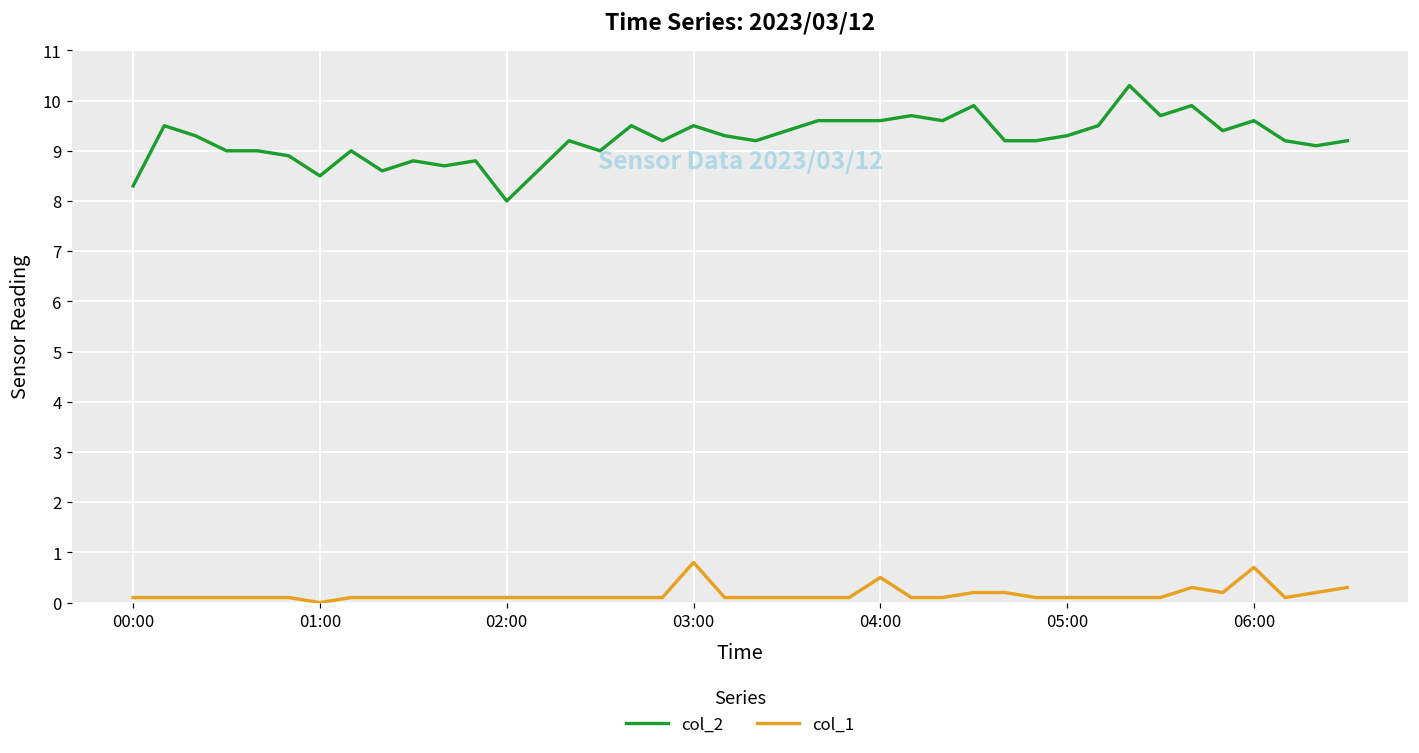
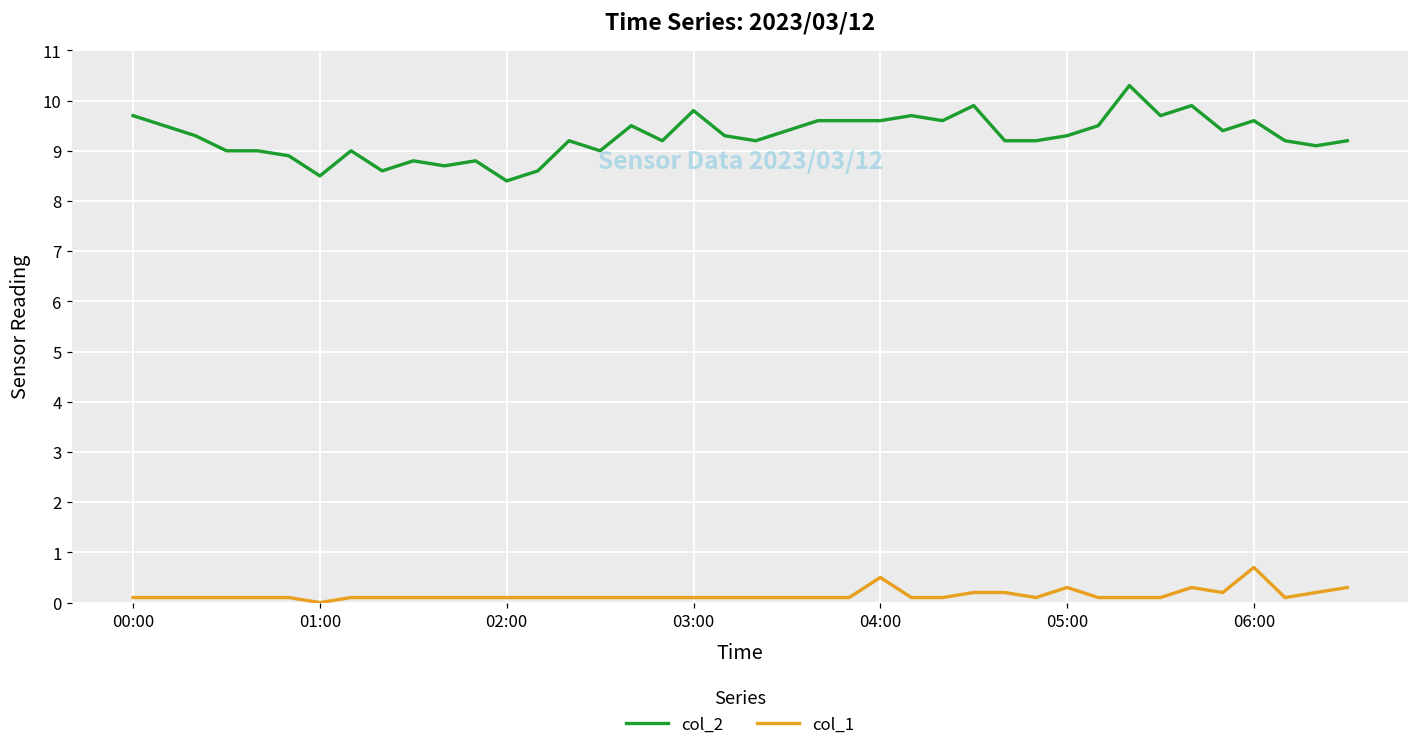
col_2, 00:00: 8.3 -> 9.7
col_2, 02:00: 8.0 -> 8.4
col_2, 03:00: 9.5 -> 9.8
col_1, 03:00: 0.8 -> 0.1
col_1, 05:00: 0.1 -> 0.3
